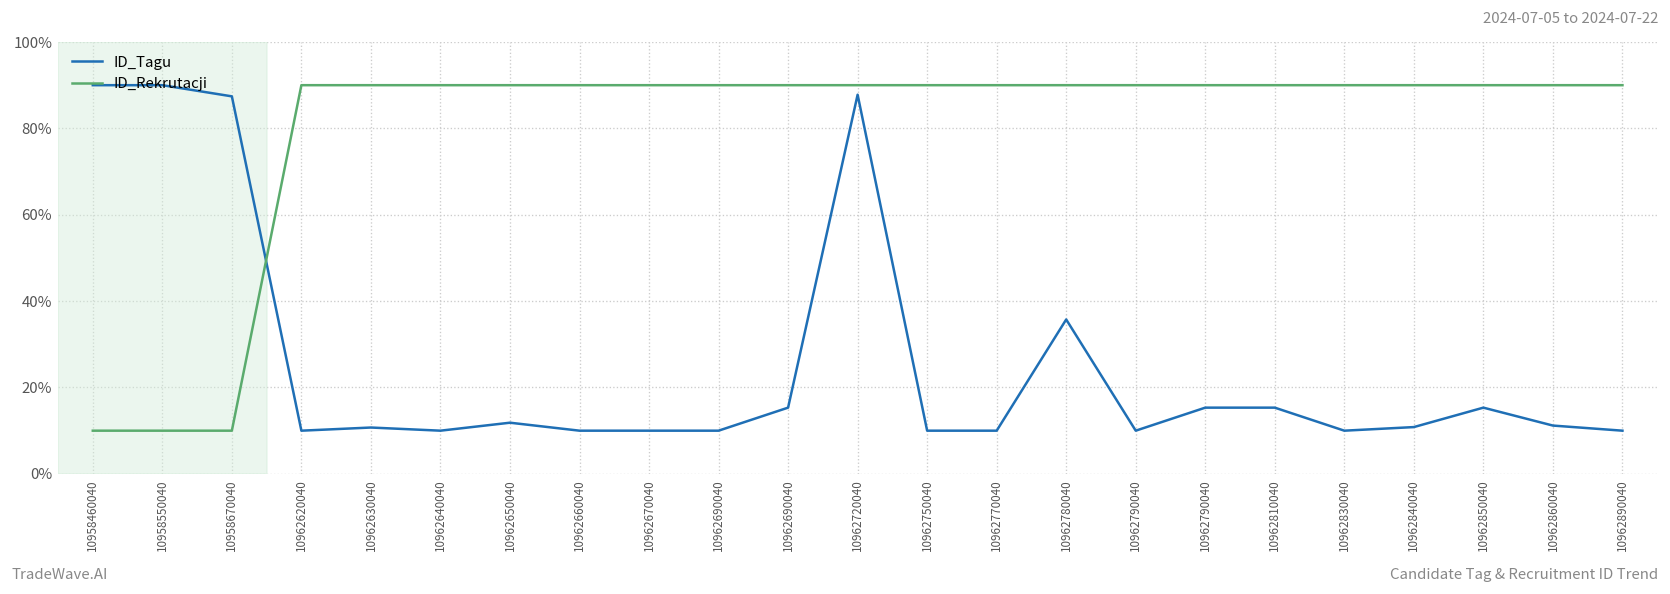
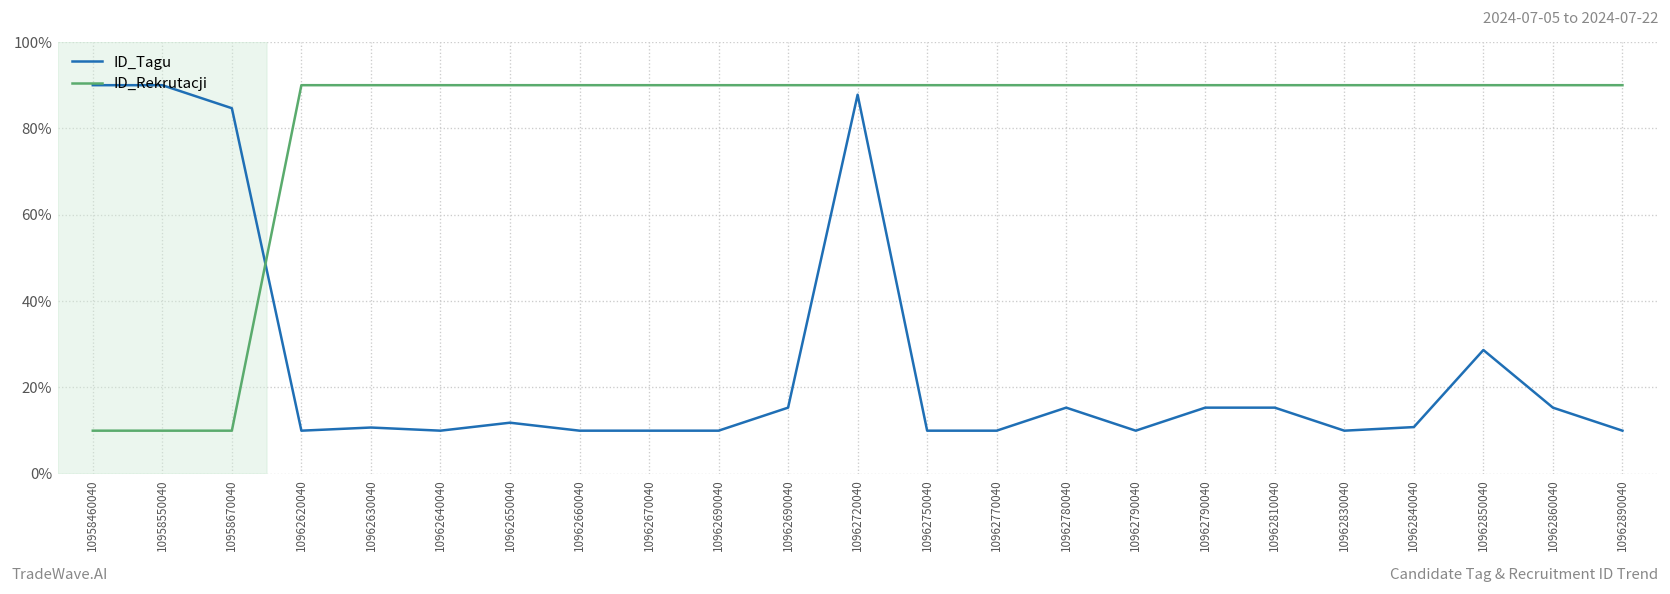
ID_Tagu, 10958670040: 87% -> 85%
ID_Tagu, 10962780040: 36% -> 15%
ID_Tagu, 10962850040: 15% -> 29%
ID_Tagu, 10962860040: 11% -> 15%
